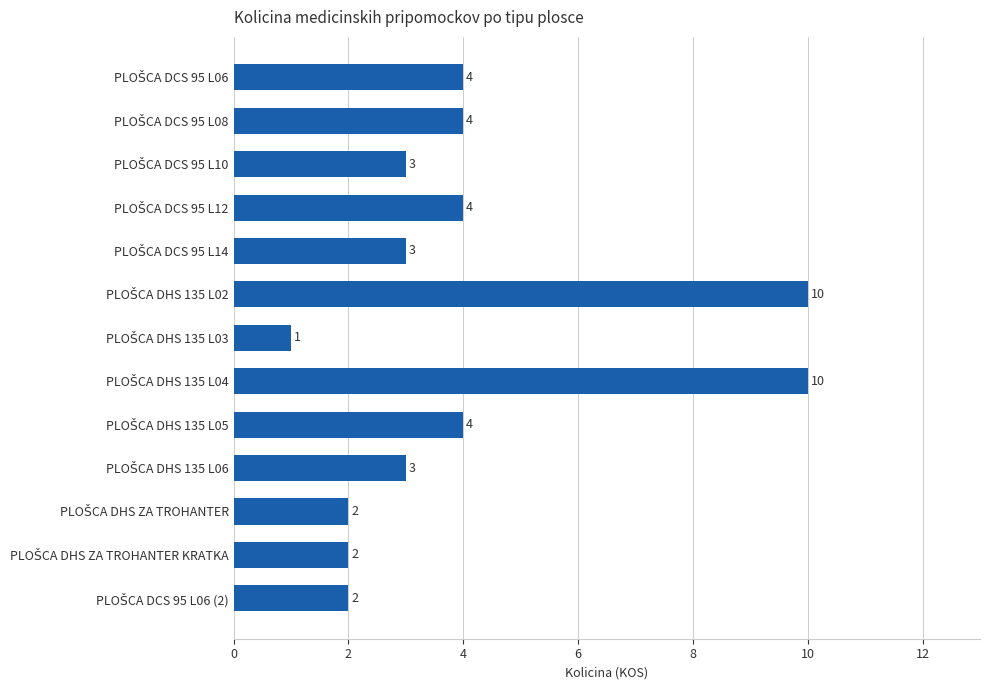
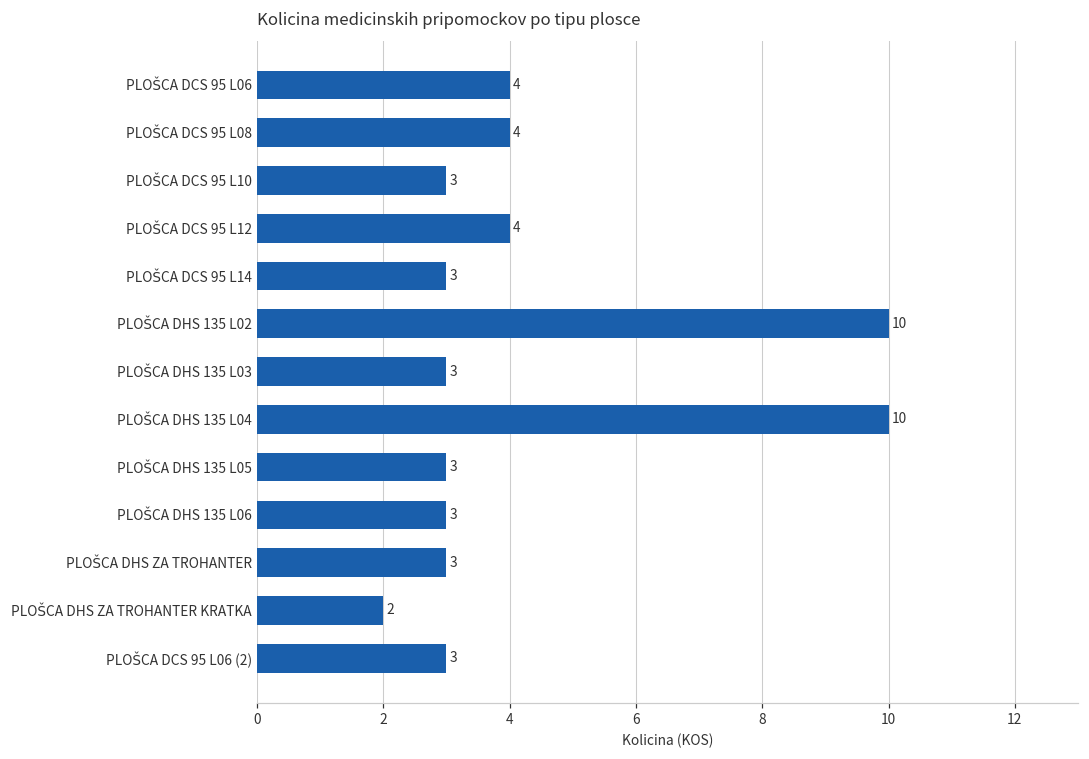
PLOŠCA DHS 135 L03: 1 -> 3
PLOŠCA DHS 135 L05: 4 -> 3
PLOŠCA DHS ZA TROHANTER: 2 -> 3
PLOŠCA DCS 95 L06 (2): 2 -> 3
